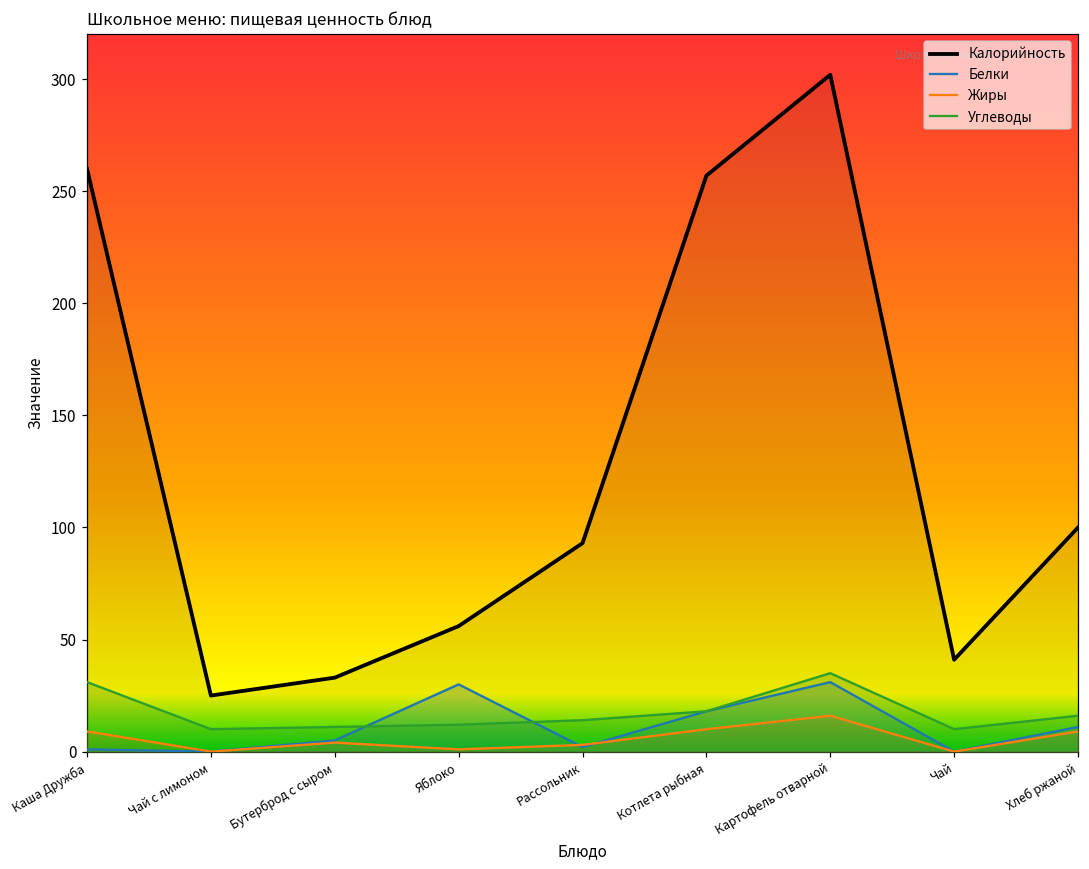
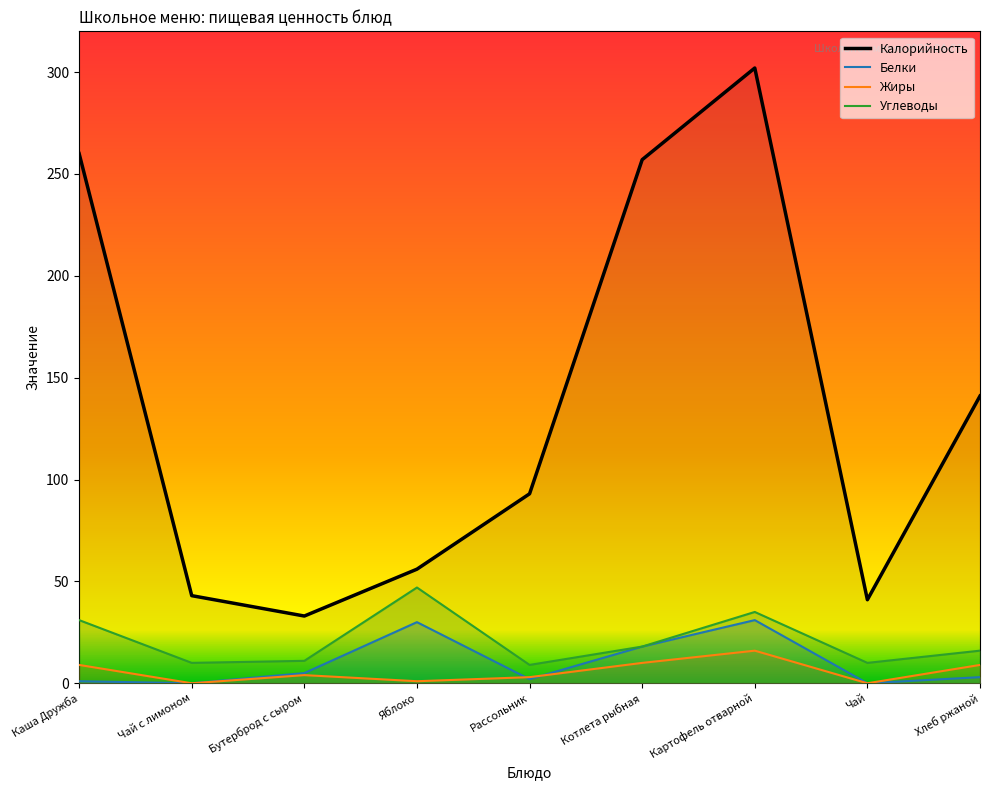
Калорийность, Чай с лимоном: 25 -> 43
Углеводы, Яблоко: 12 -> 47
Углеводы, Рассольник: 14 -> 9
Калорийность, Хлеб ржаной: 100 -> 141
Белки, Хлеб ржаной: 11 -> 3
